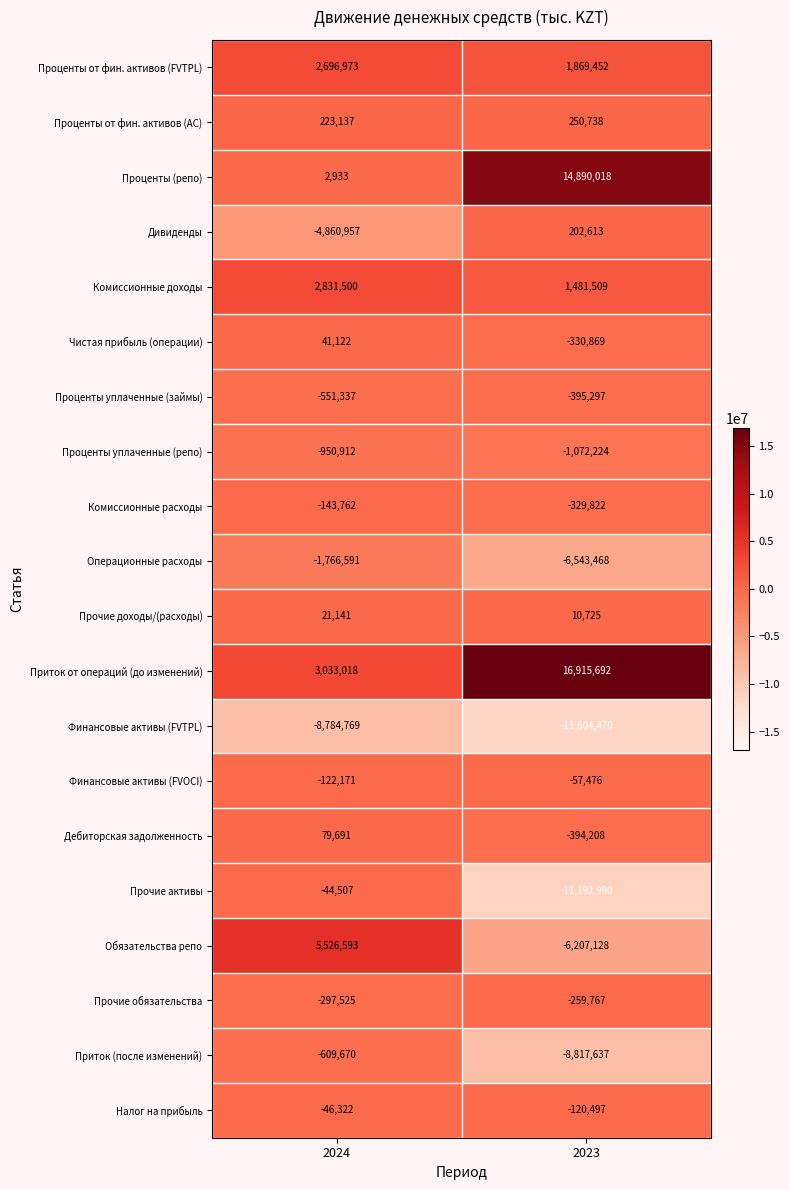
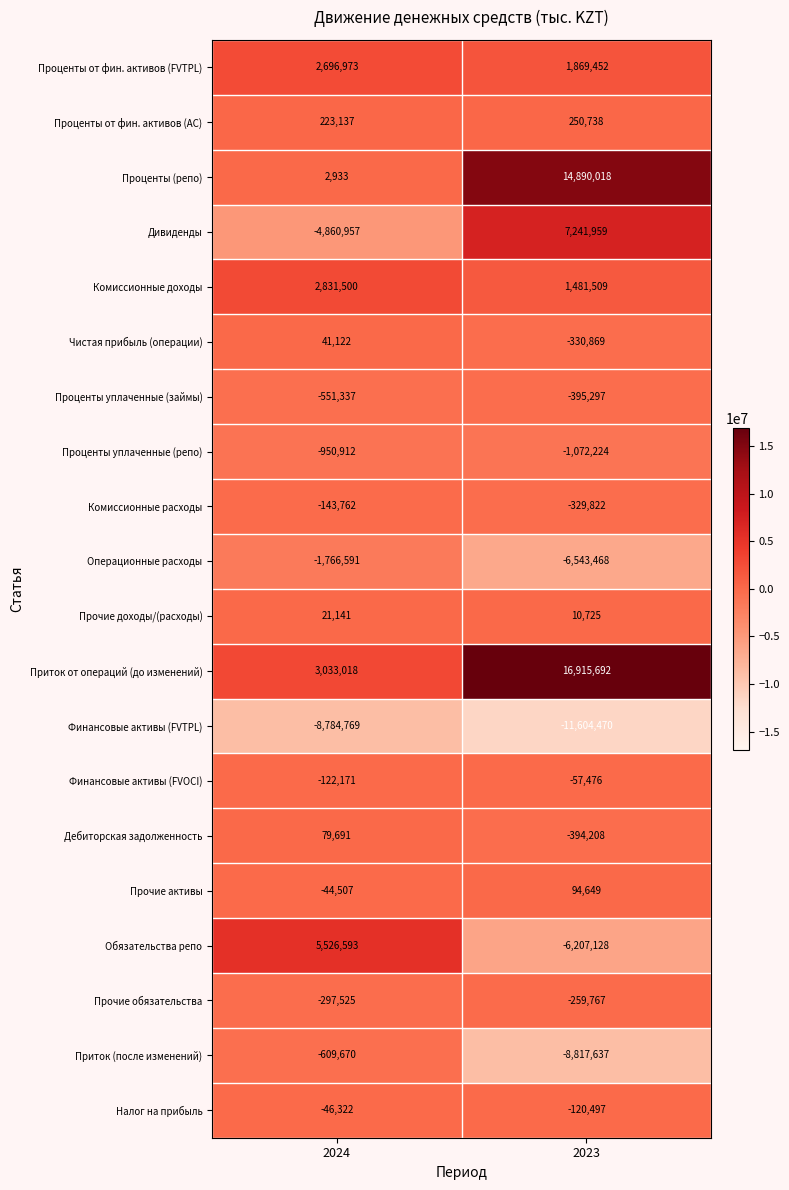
Дивиденды, 2023: 202,613 -> 7,241,959
Прочие активы, 2023: -11,192,990 -> 94,649
